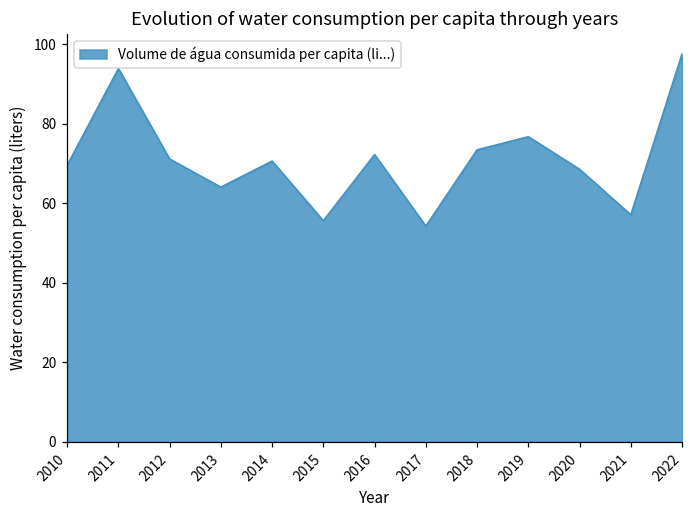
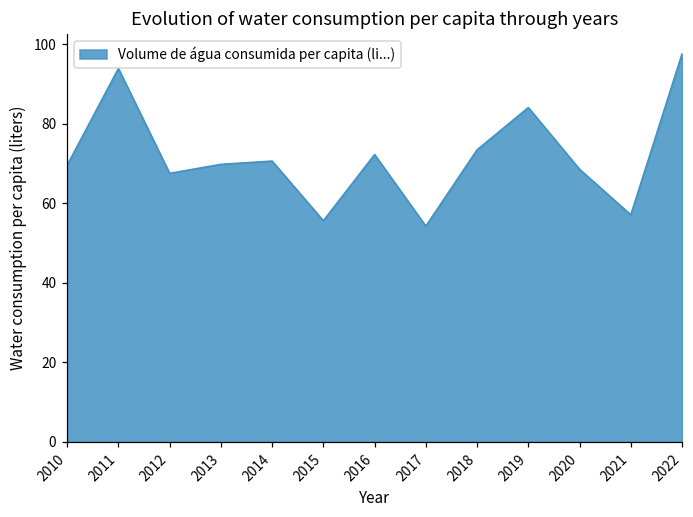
2012: 71 -> 68
2013: 64 -> 70
2019: 77 -> 84
